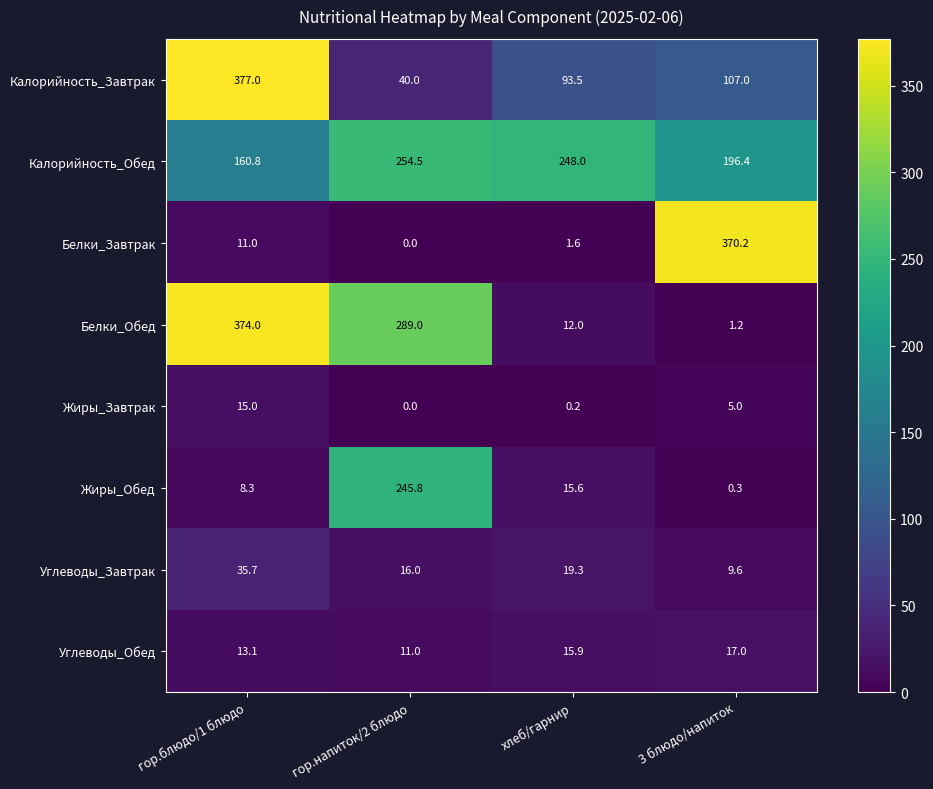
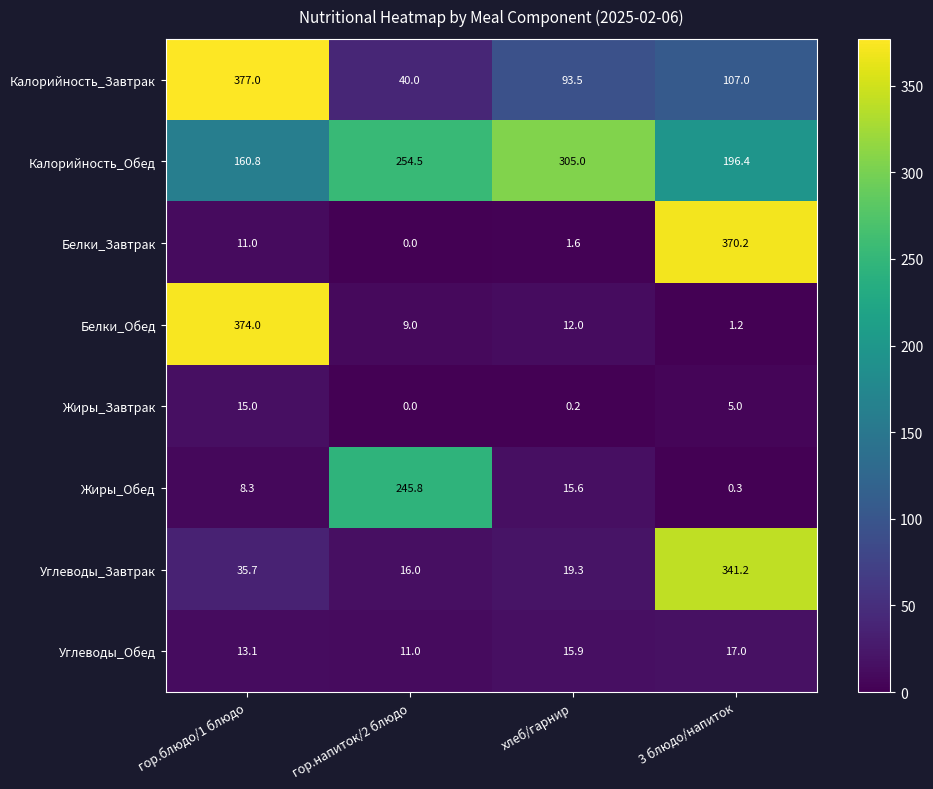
Калорийность_Обед, хлеб/гарнир: 248.0 -> 305.0
Белки_Обед, гор.напиток/2 блюдо: 289.0 -> 9.0
Углеводы_Завтрак, 3 блюдо/напиток: 9.6 -> 341.2
